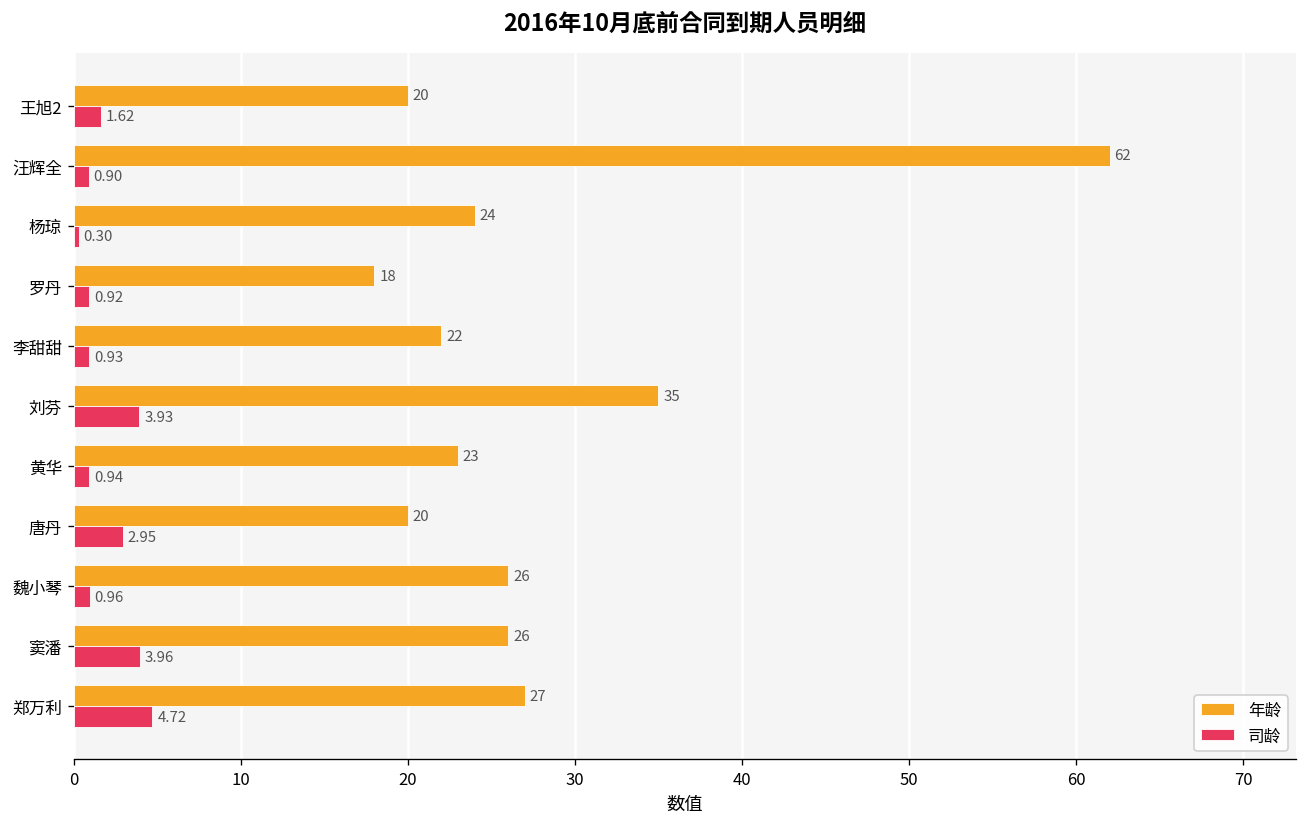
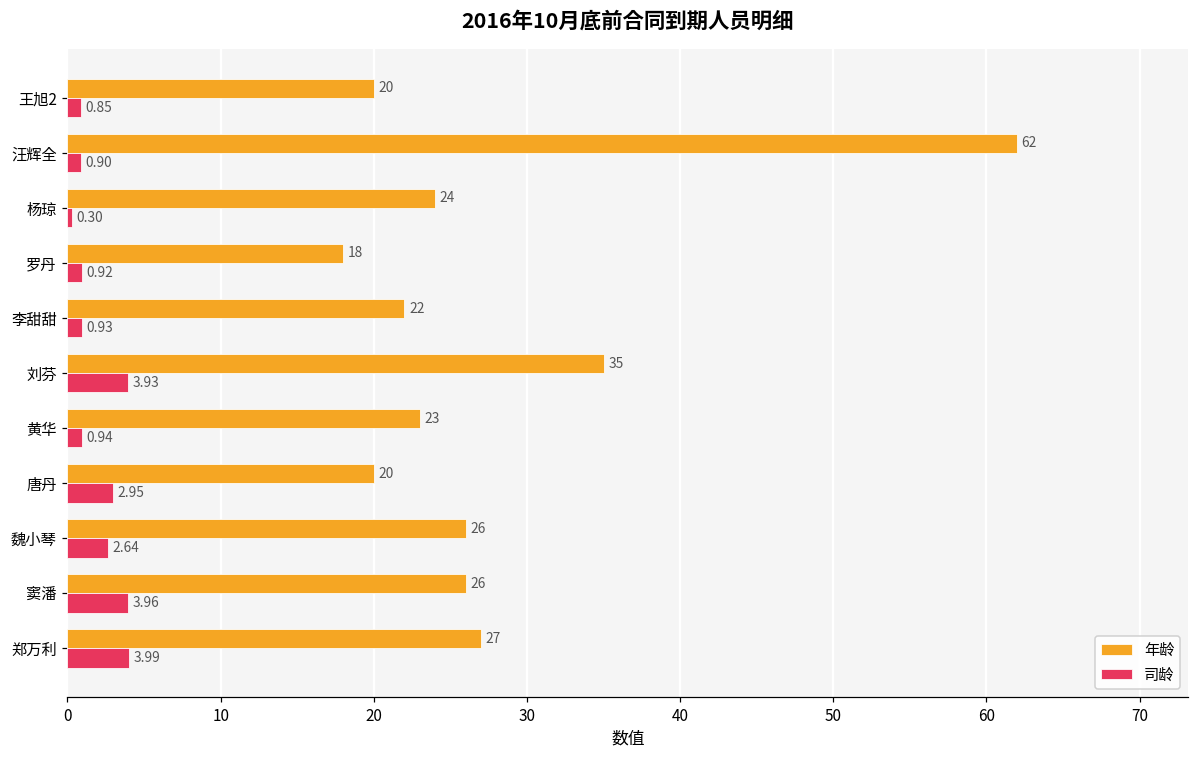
司龄, 王旭2: 1.62 -> 0.85
司龄, 魏小琴: 0.96 -> 2.64
司龄, 郑万利: 4.72 -> 3.99
